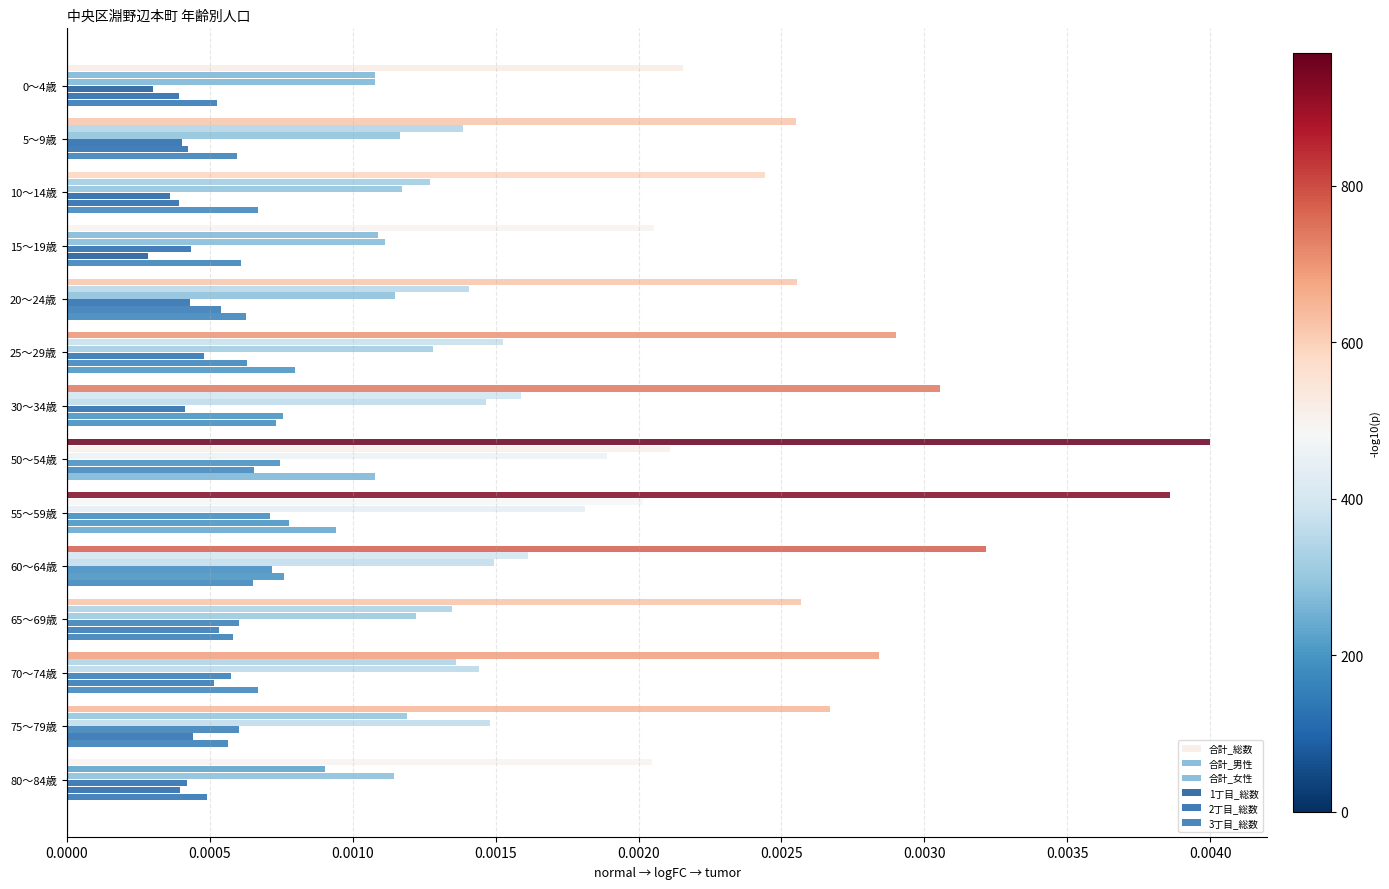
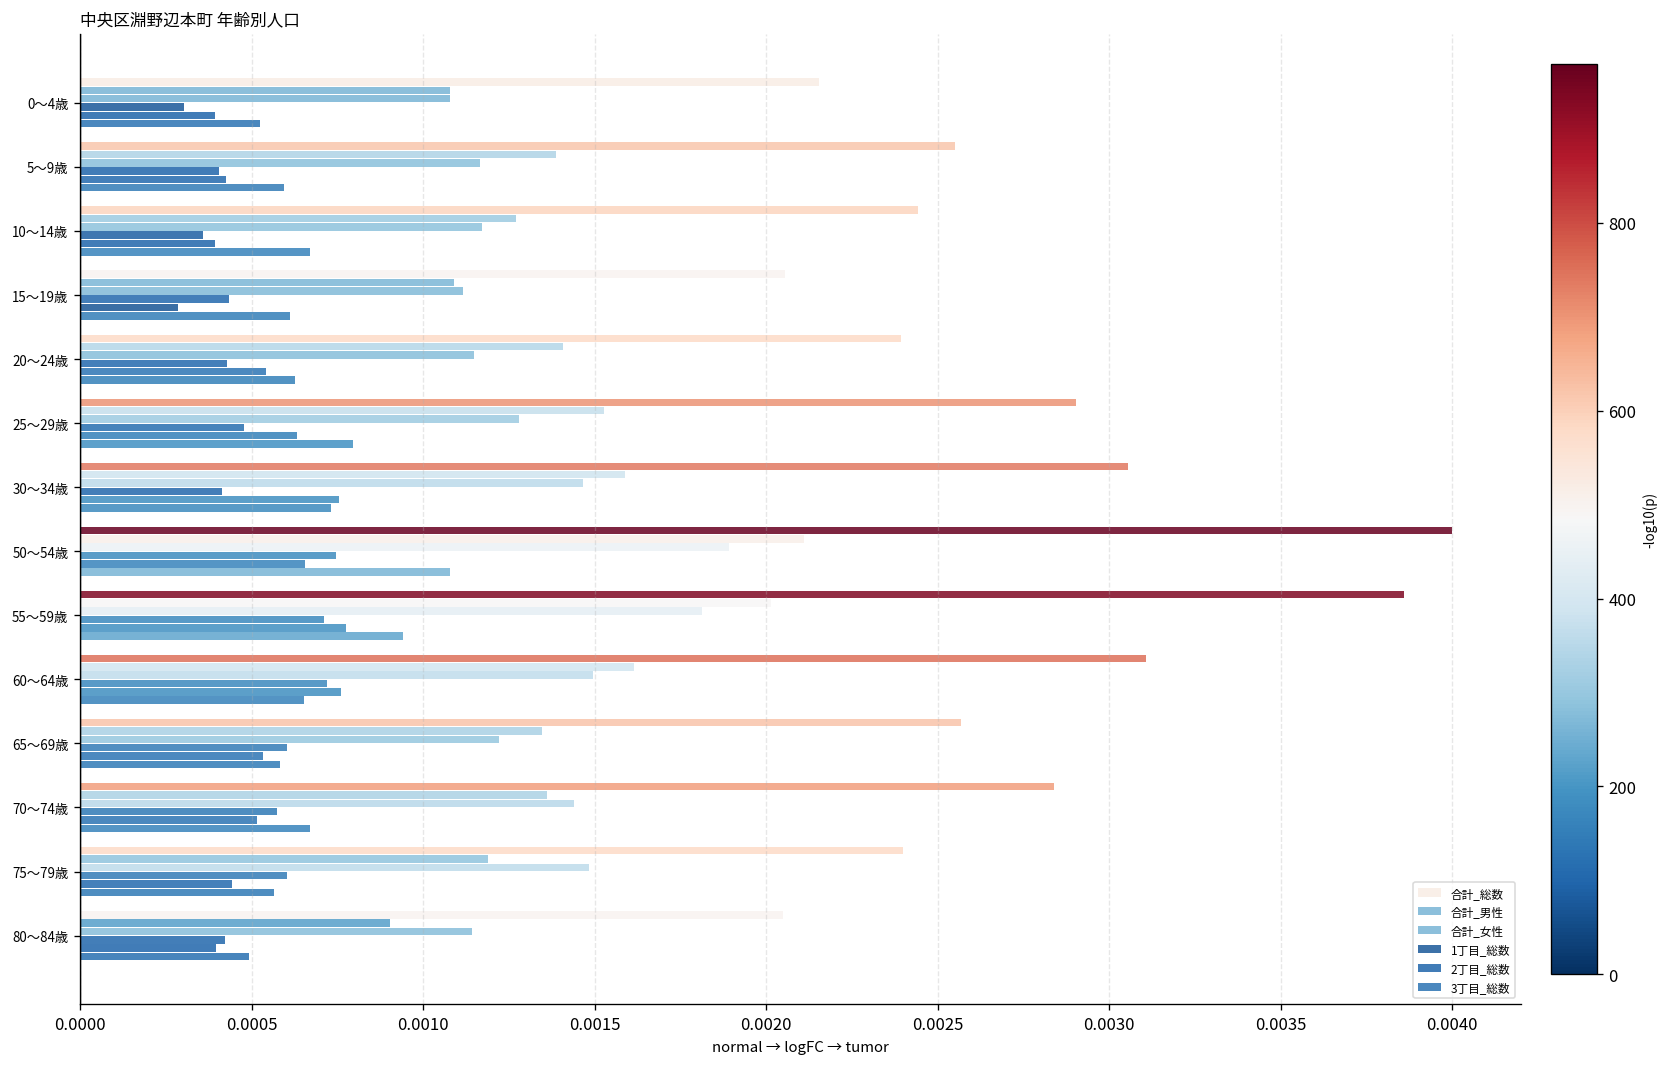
合計_総数, 20～24歳: 0.00256 -> 0.00239
合計_総数, 60～64歳: 0.00322 -> 0.00311
合計_総数, 75～79歳: 0.00267 -> 0.00240
